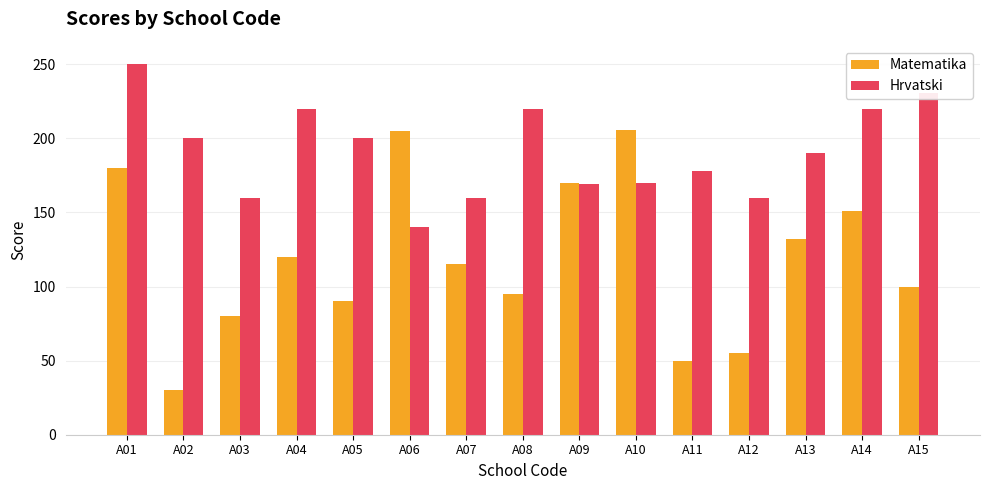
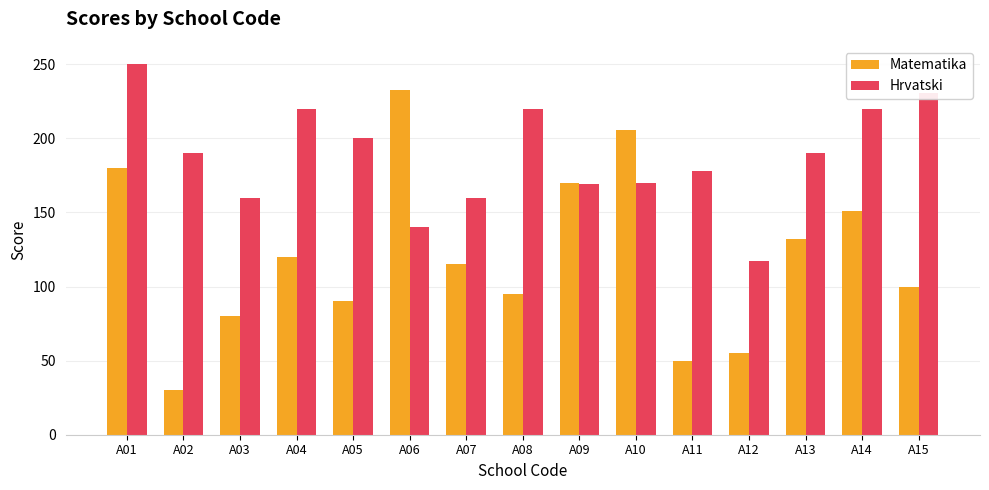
Hrvatski, A02: 200 -> 190
Matematika, A06: 205 -> 233
Hrvatski, A12: 160 -> 117
